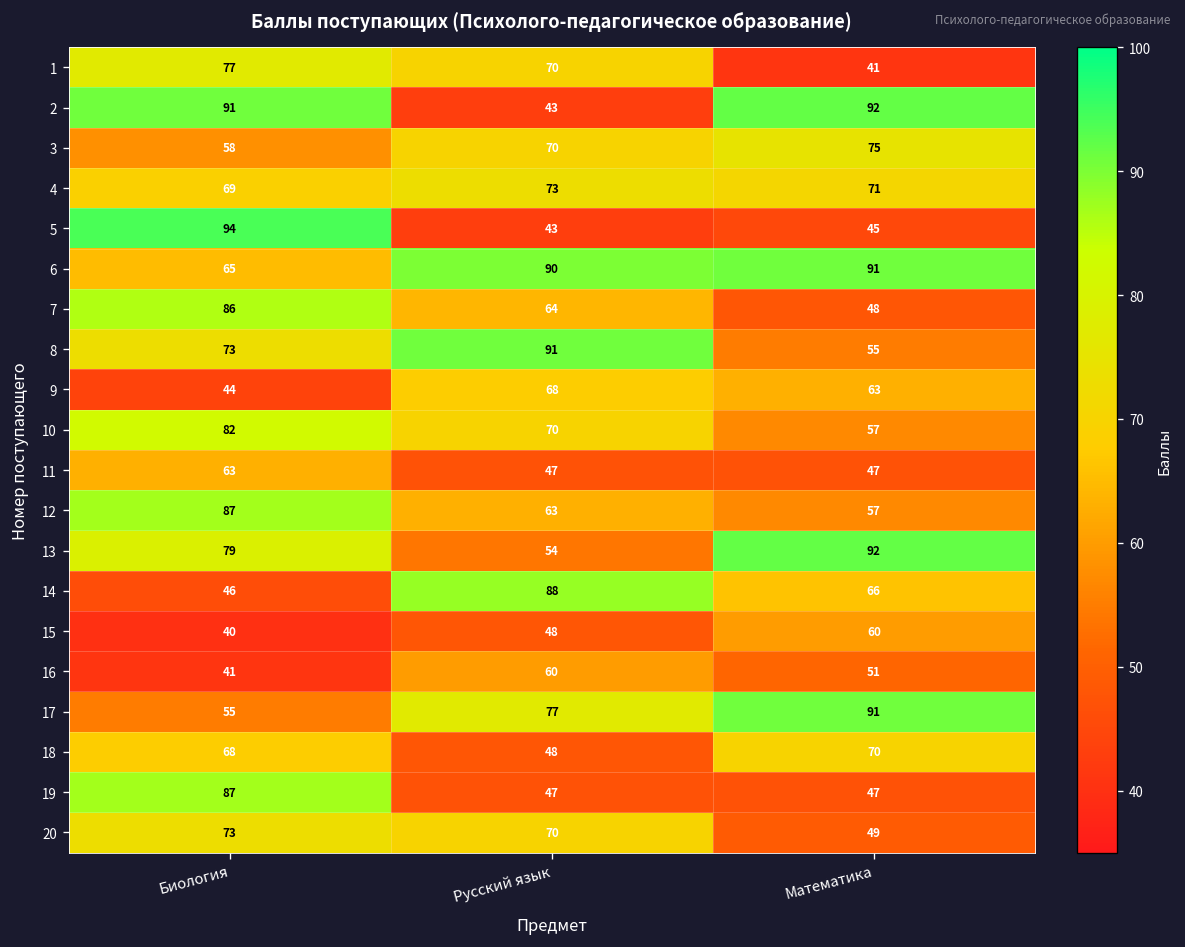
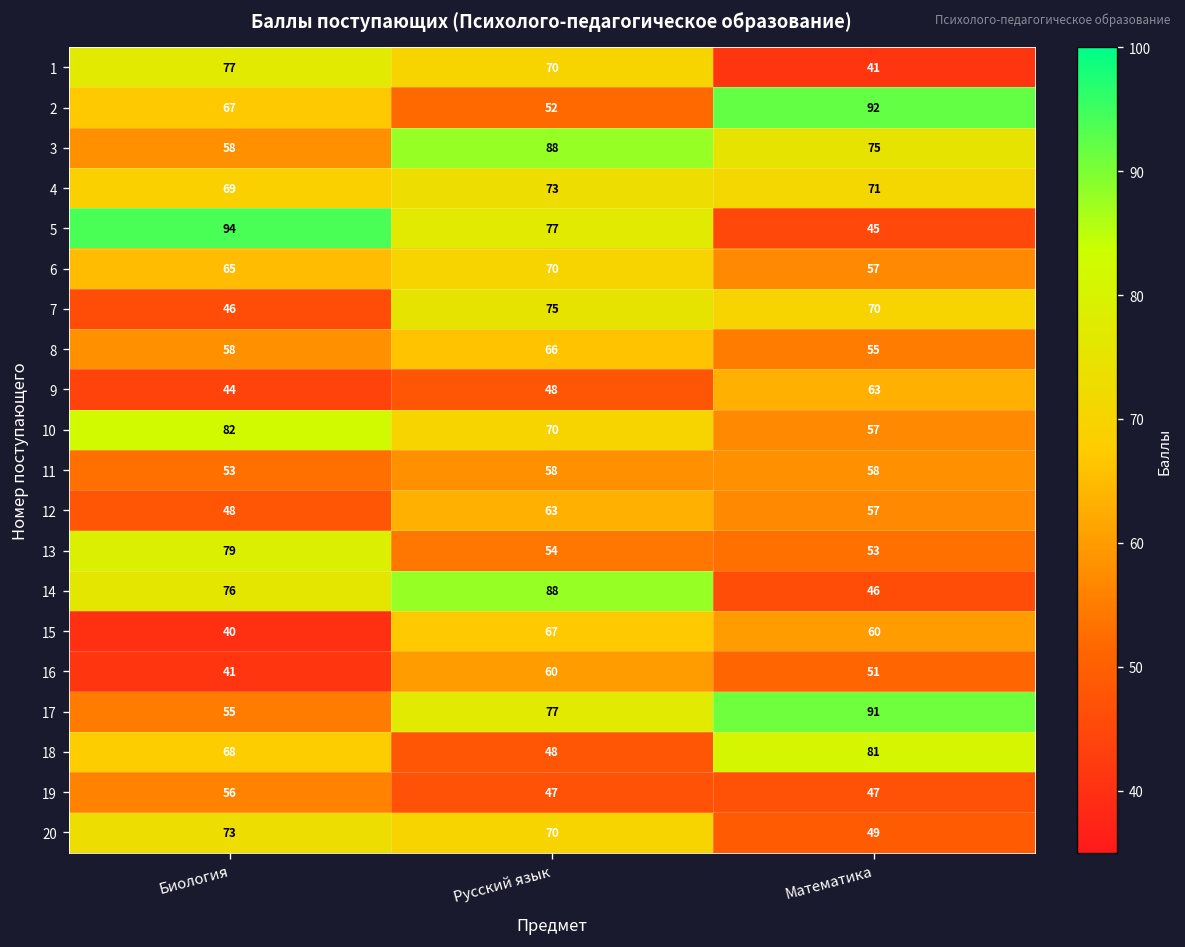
2, Биология: 91 -> 67
2, Русский язык: 43 -> 52
3, Русский язык: 70 -> 88
5, Русский язык: 43 -> 77
6, Русский язык: 90 -> 70
6, Математика: 91 -> 57
7, Биология: 86 -> 46
7, Русский язык: 64 -> 75
7, Математика: 48 -> 70
8, Биология: 73 -> 58
8, Русский язык: 91 -> 66
9, Русский язык: 68 -> 48
11, Биология: 63 -> 53
11, Русский язык: 47 -> 58
11, Математика: 47 -> 58
12, Биология: 87 -> 48
13, Математика: 92 -> 53
14, Биология: 46 -> 76
14, Математика: 66 -> 46
15, Русский язык: 48 -> 67
18, Математика: 70 -> 81
19, Биология: 87 -> 56
